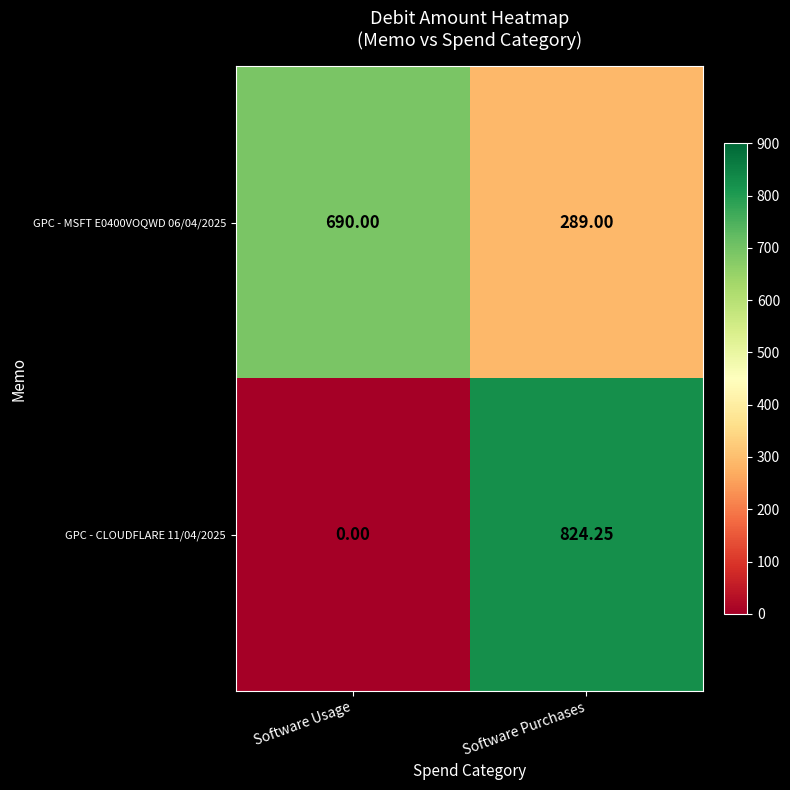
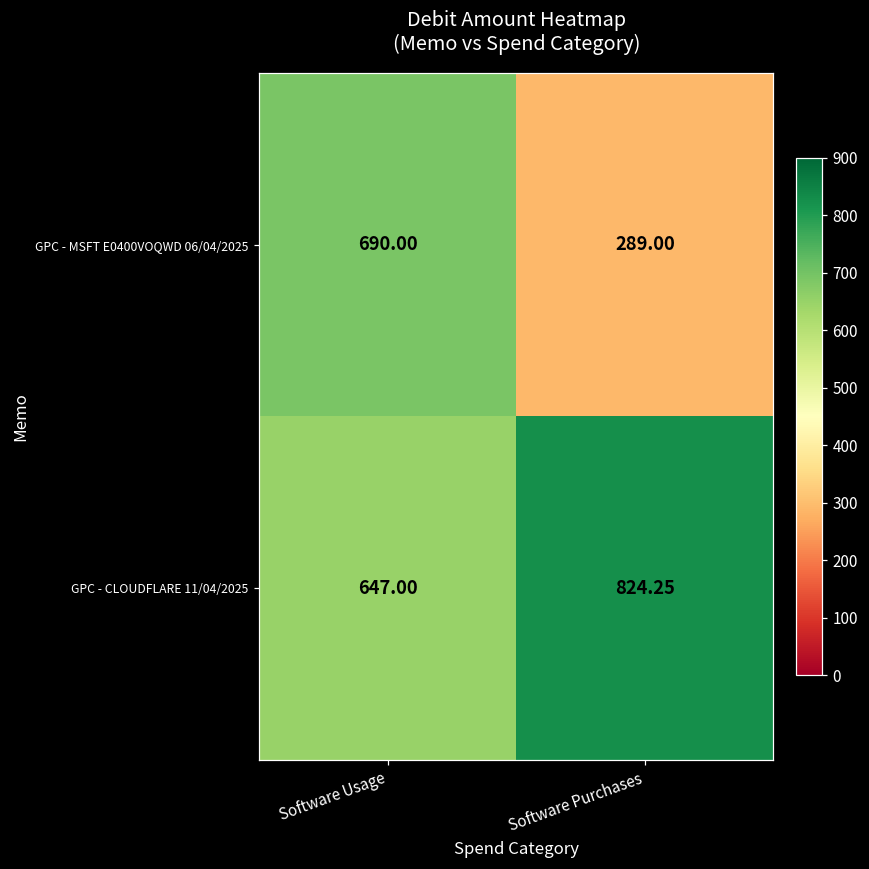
GPC - CLOUDFLARE 11/04/2025, Software Usage: 0.00 -> 647.00
